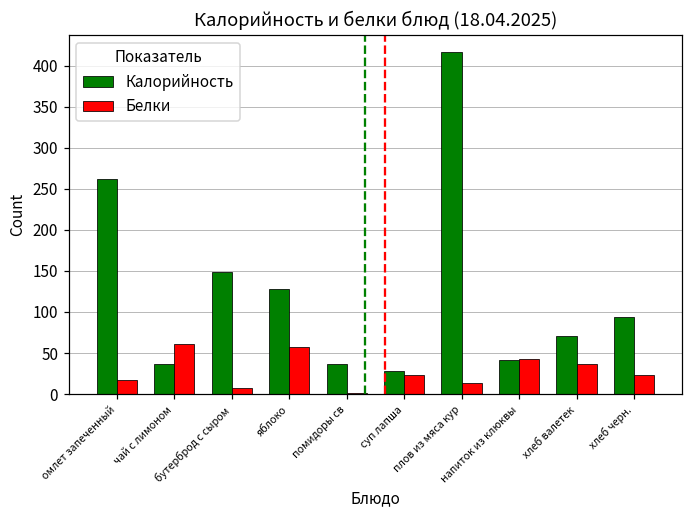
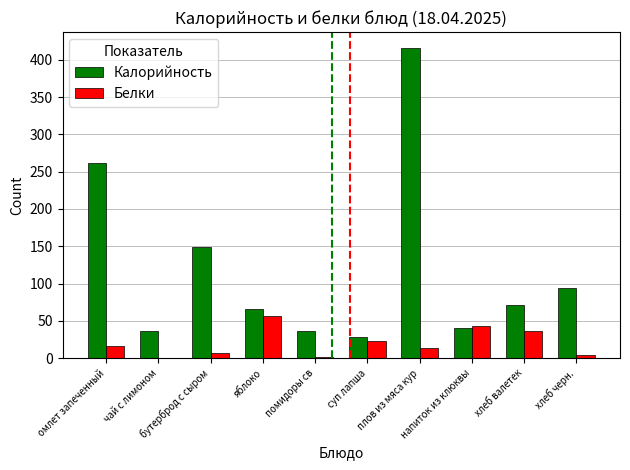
Белки, чай с лимоном: 60 -> 0
Калорийность, яблоко: 130 -> 70
Белки, хлеб черн.: 20 -> 0
